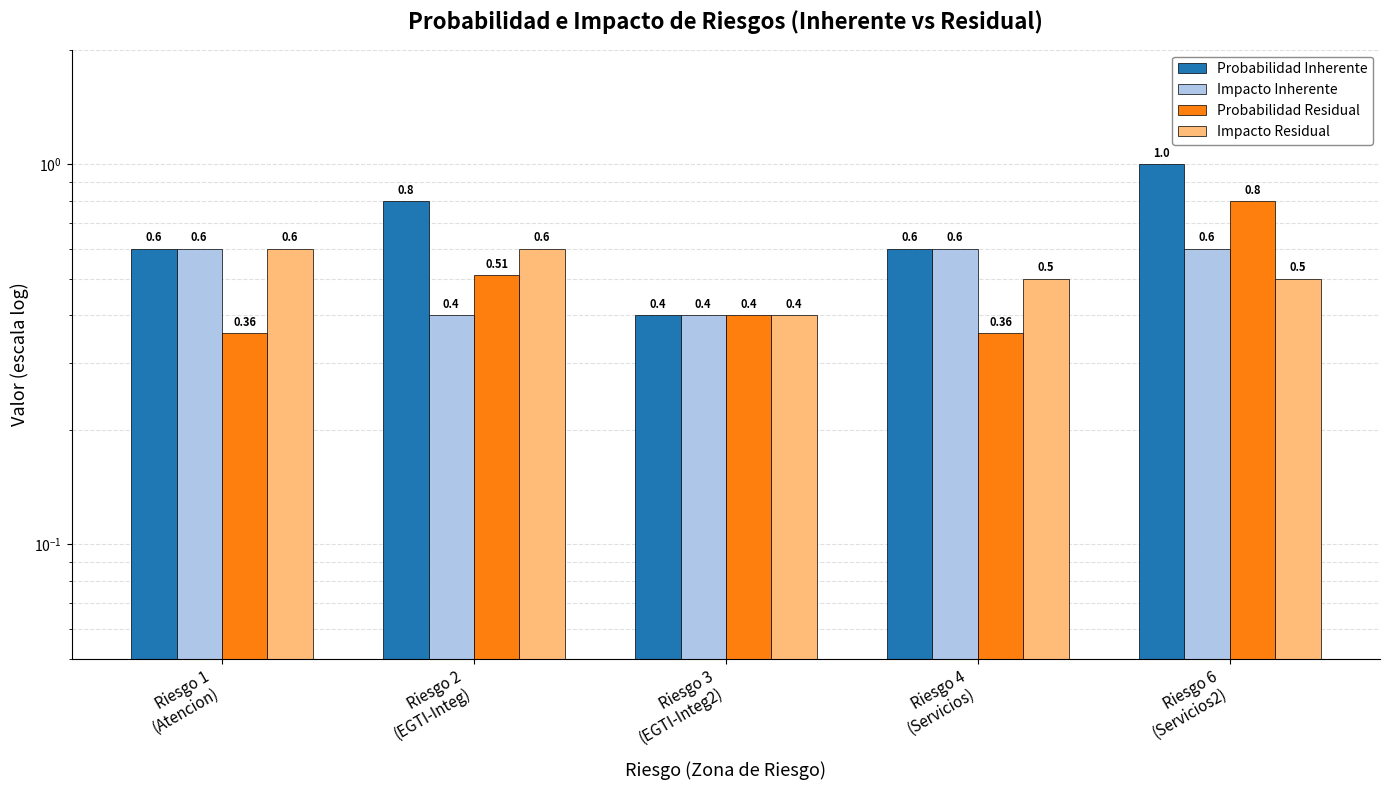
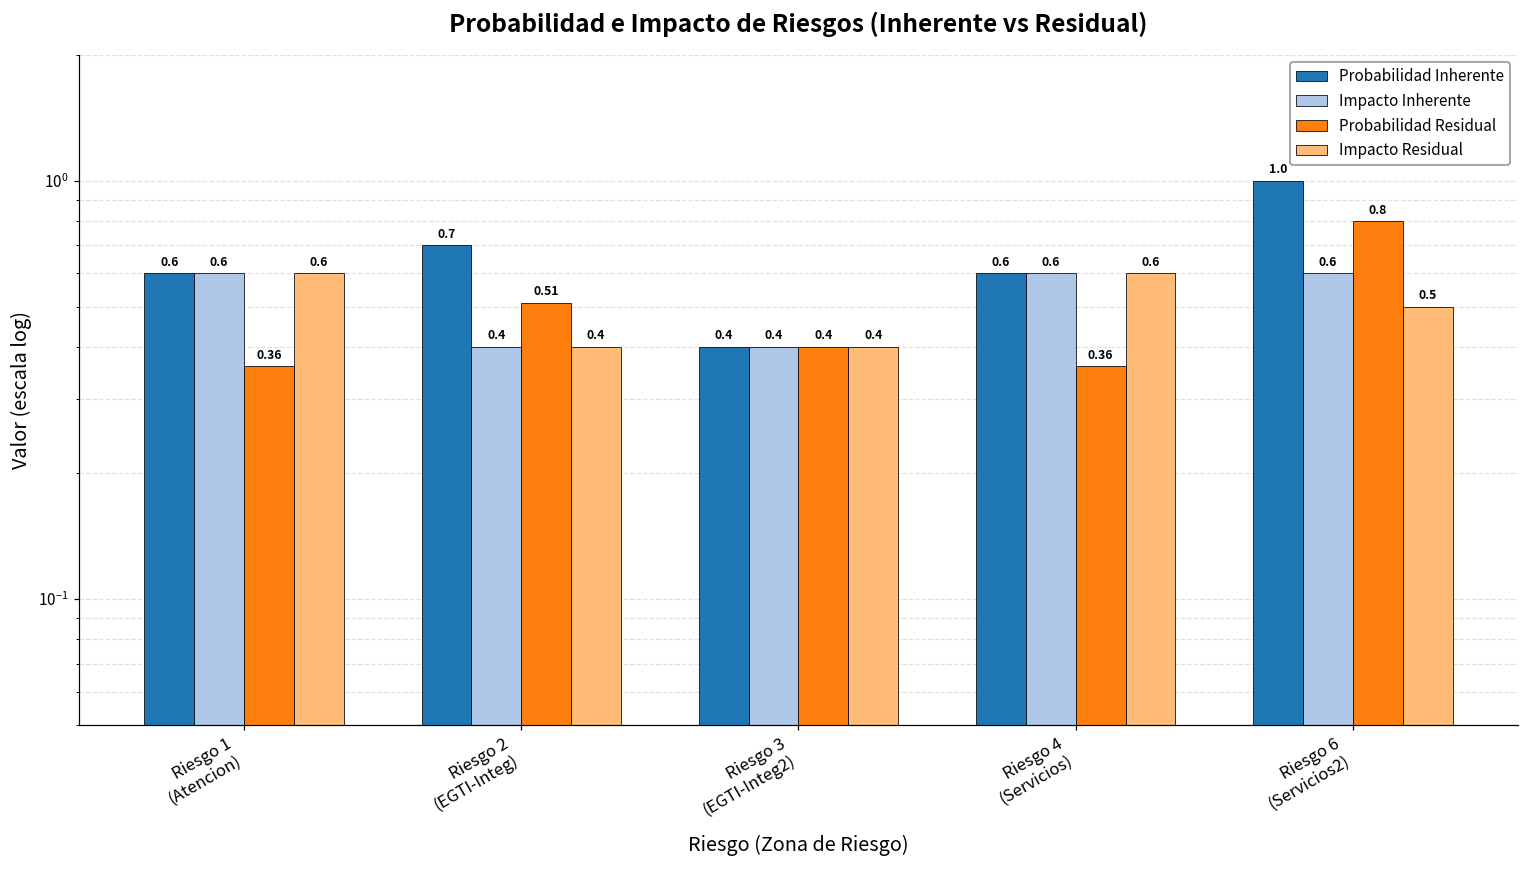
Probabilidad Inherente, Riesgo 2 (EGTI-Integ): 0.8 -> 0.7
Impacto Residual, Riesgo 2 (EGTI-Integ): 0.6 -> 0.4
Impacto Residual, Riesgo 4 (Servicios): 0.5 -> 0.6
